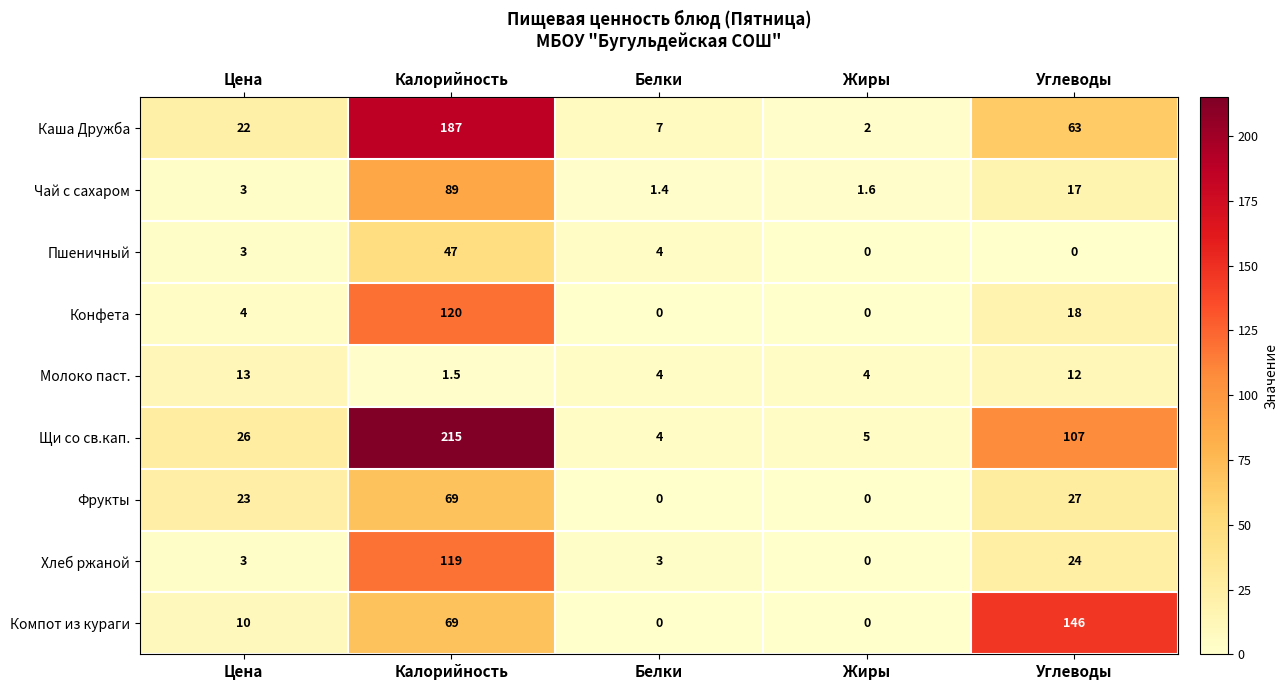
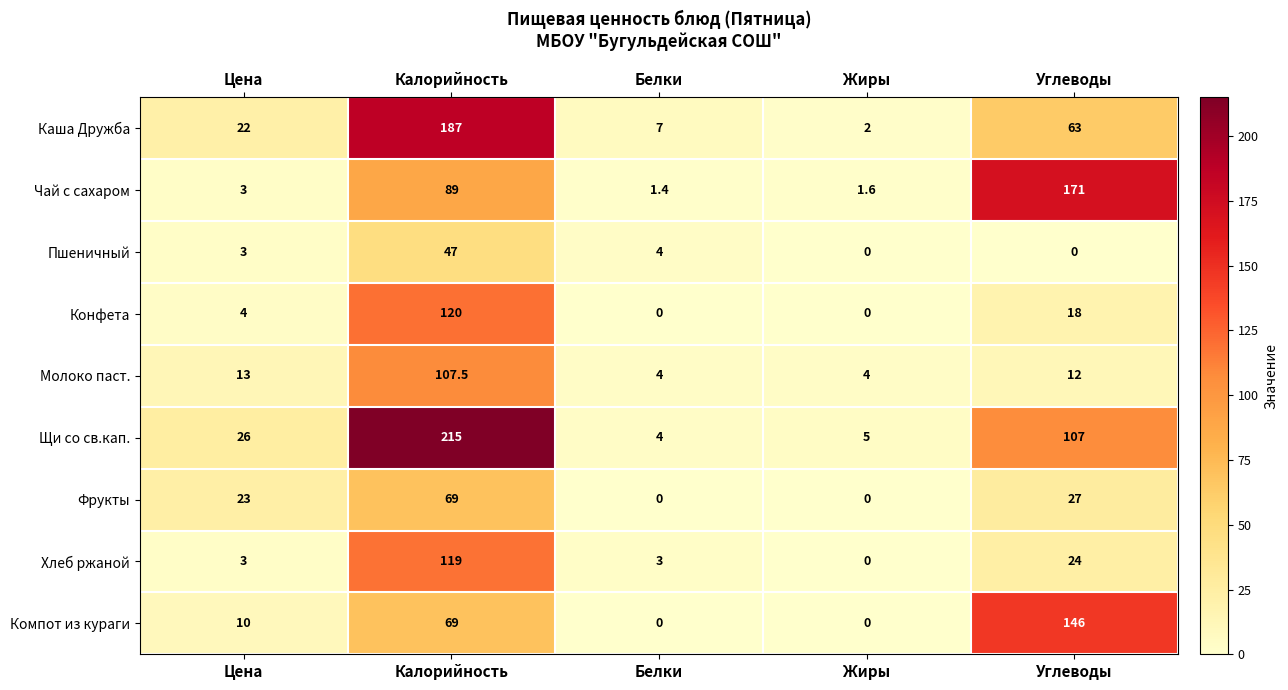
Чай с сахаром, Углеводы: 17 -> 171
Молоко паст., Калорийность: 1.5 -> 107.5
